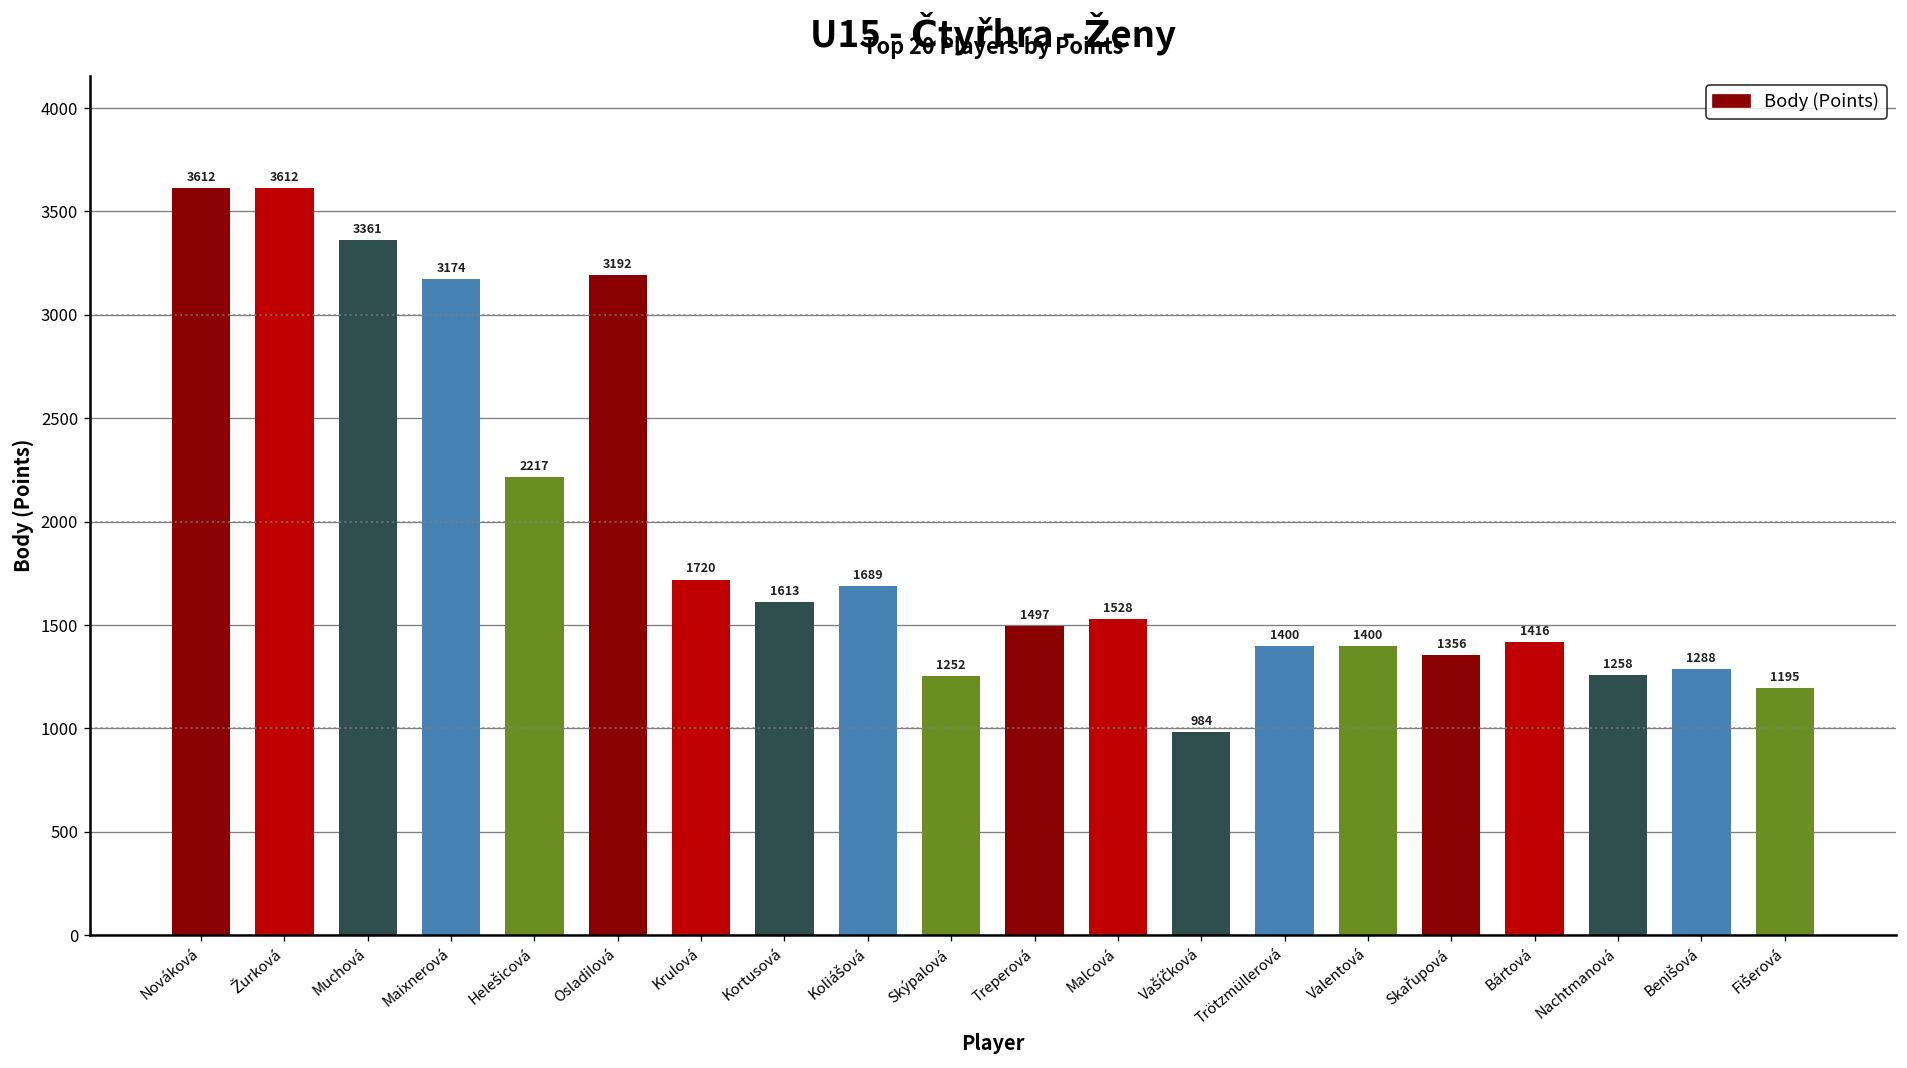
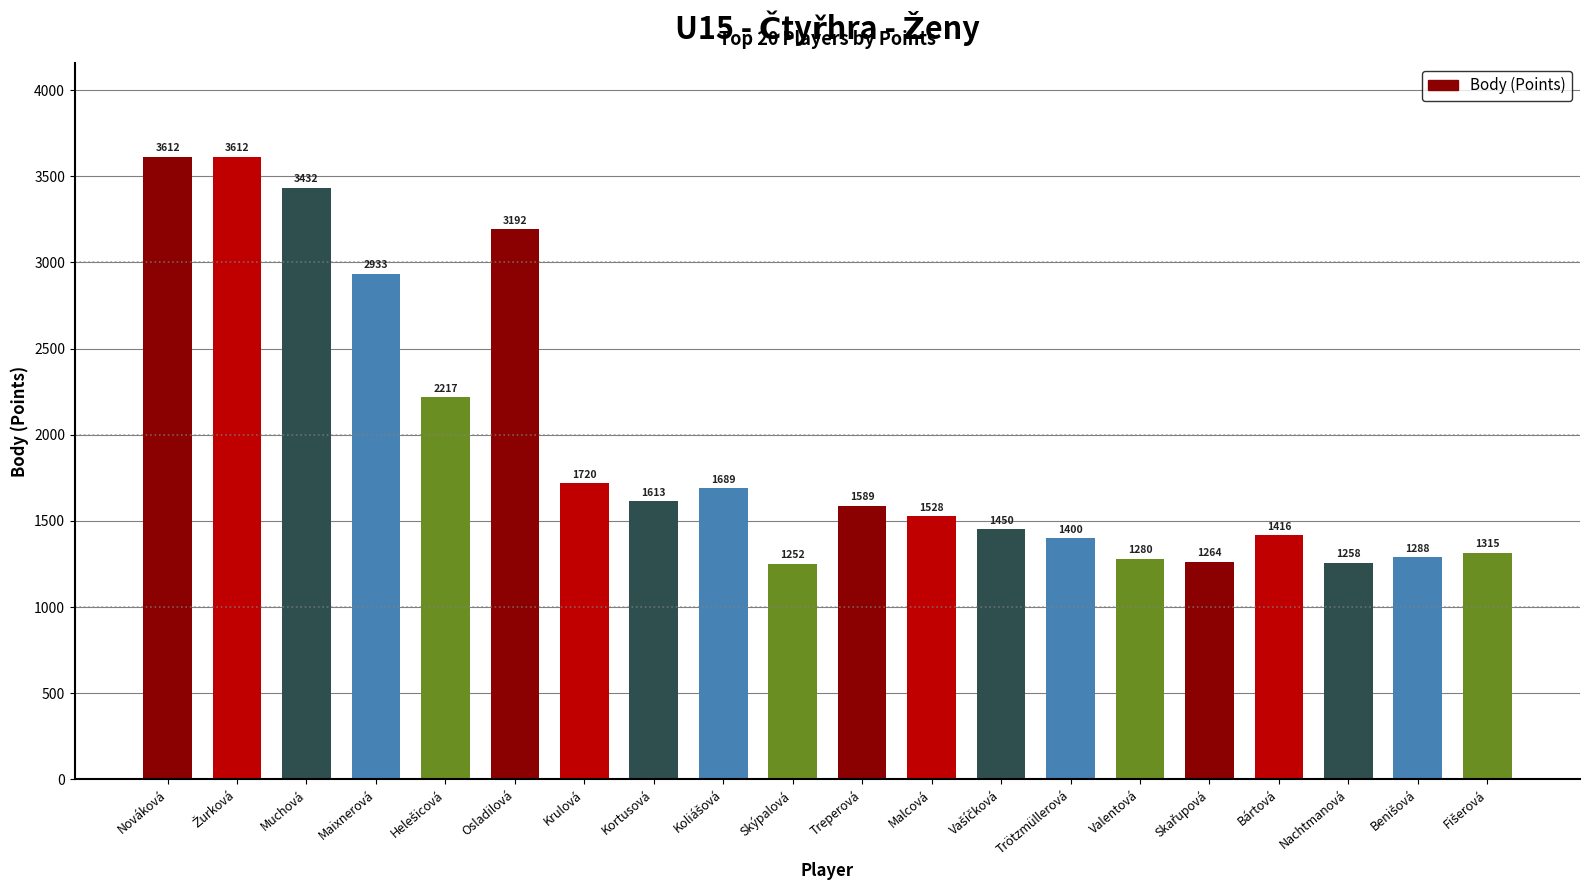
Muchová: 3361 -> 3432
Maixnerová: 3174 -> 2933
Treperová: 1497 -> 1589
Vašíčková: 984 -> 1450
Valentová: 1400 -> 1280
Skařupová: 1356 -> 1264
Fišerová: 1195 -> 1315
